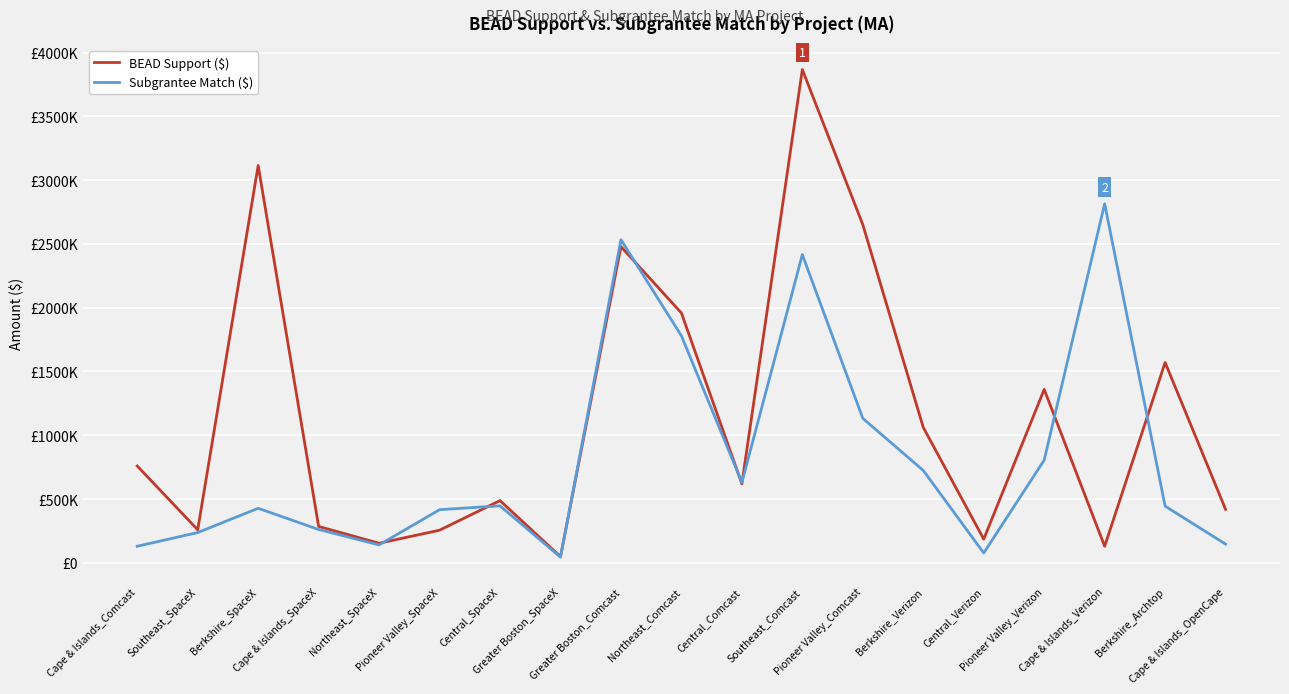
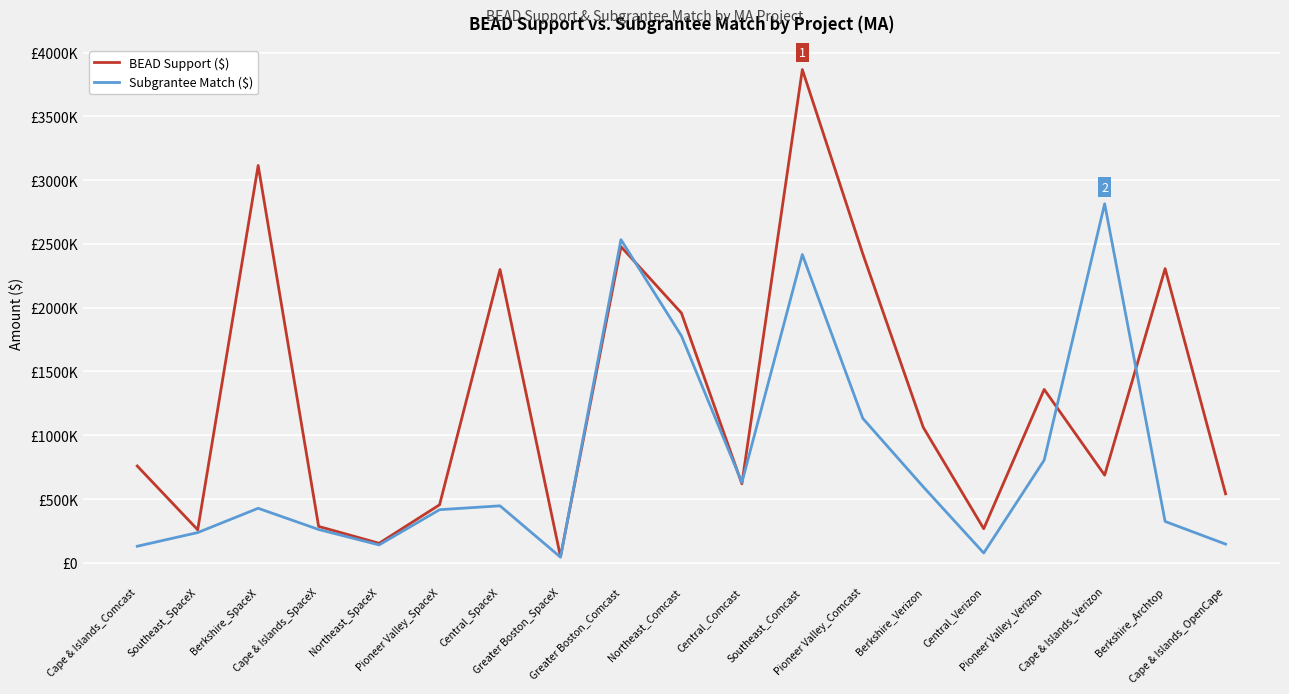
BEAD Support ($), Pioneer Valley_SpaceX: £260000 -> £450000
BEAD Support ($), Central_SpaceX: £490000 -> £2300000
BEAD Support ($), Pioneer Valley_Comcast: £2650000 -> £2420000
Subgrantee Match ($), Berkshire_Verizon: £720000 -> £600000
BEAD Support ($), Central_Verizon: £190000 -> £270000
BEAD Support ($), Cape & Islands_Verizon: £130000 -> £690000
BEAD Support ($), Berkshire_Archtop: £1570000 -> £2310000
Subgrantee Match ($), Berkshire_Archtop: £440000 -> £320000
BEAD Support ($), Cape & Islands_OpenCape: £420000 -> £540000
